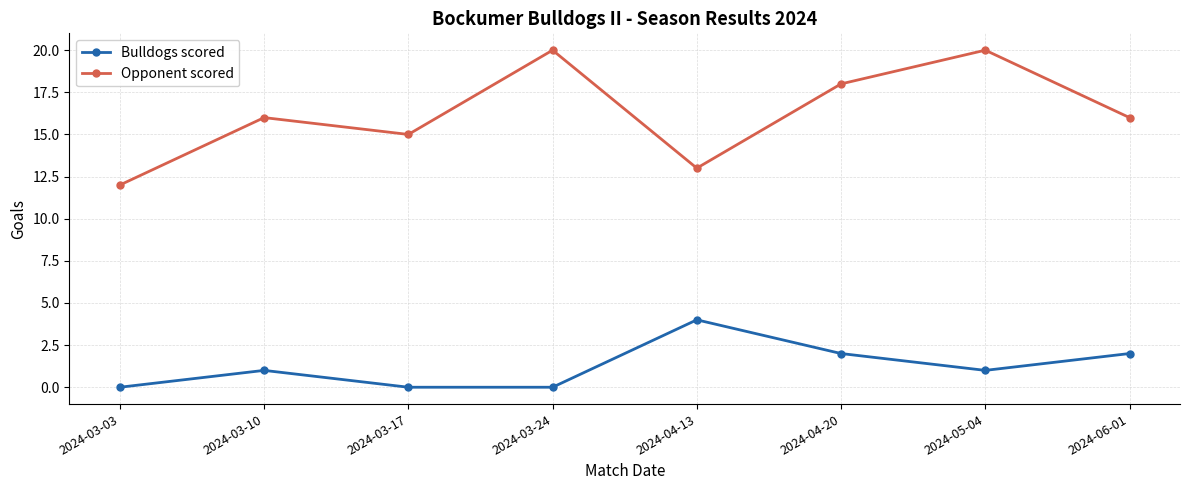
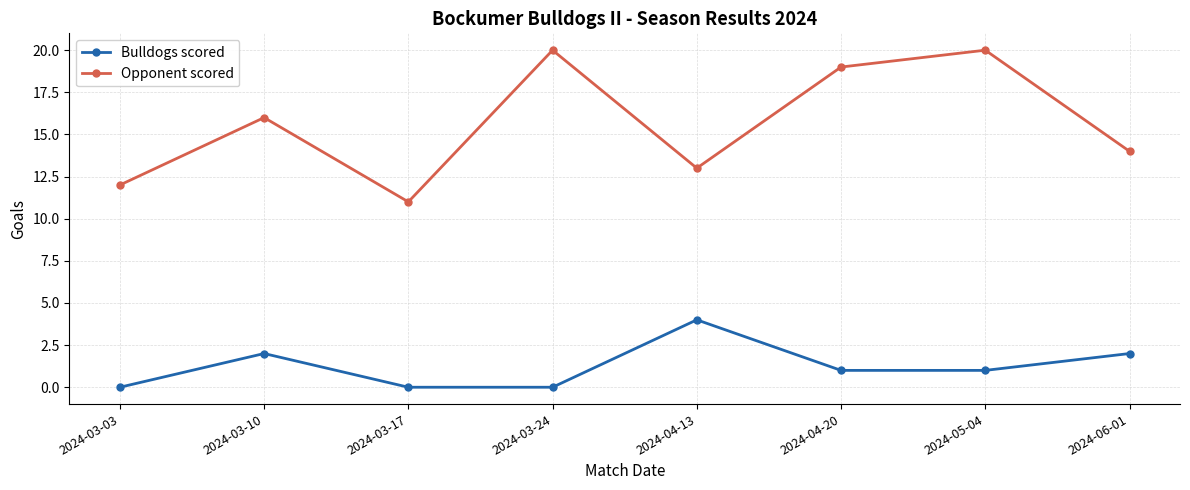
Bulldogs scored, 2024-03-10: 1 -> 2
Opponent scored, 2024-03-17: 15 -> 11
Bulldogs scored, 2024-04-20: 2 -> 1
Opponent scored, 2024-04-20: 18 -> 19
Opponent scored, 2024-06-01: 16 -> 14
